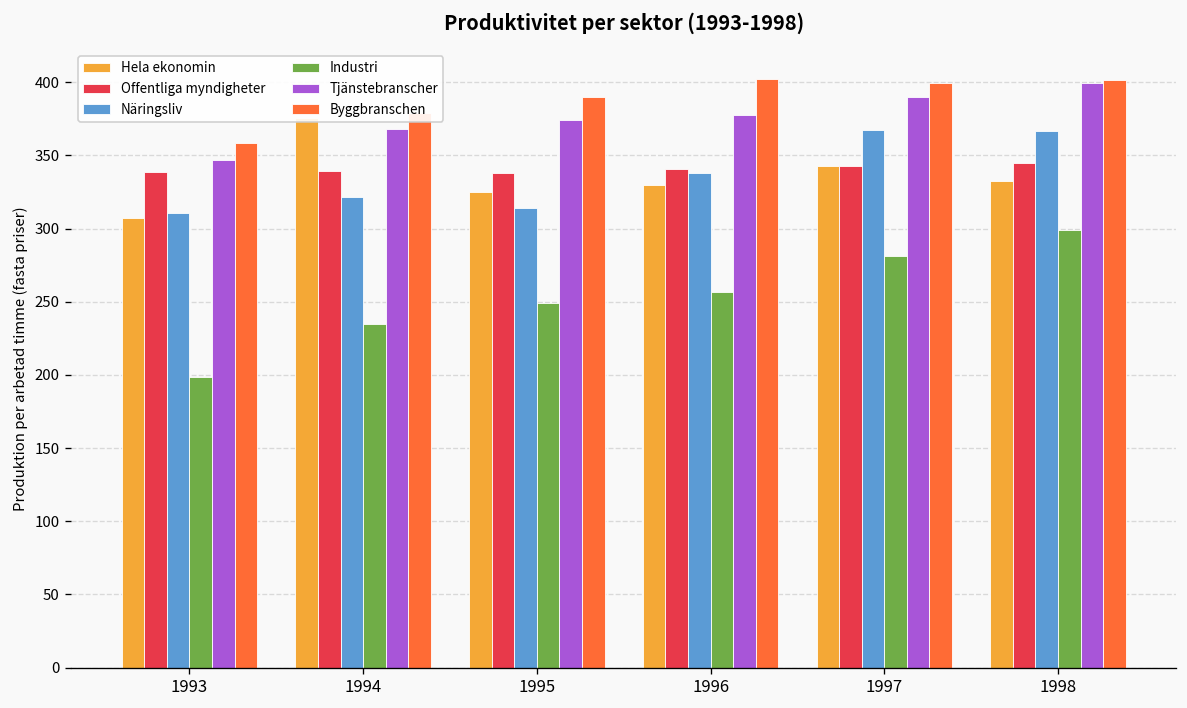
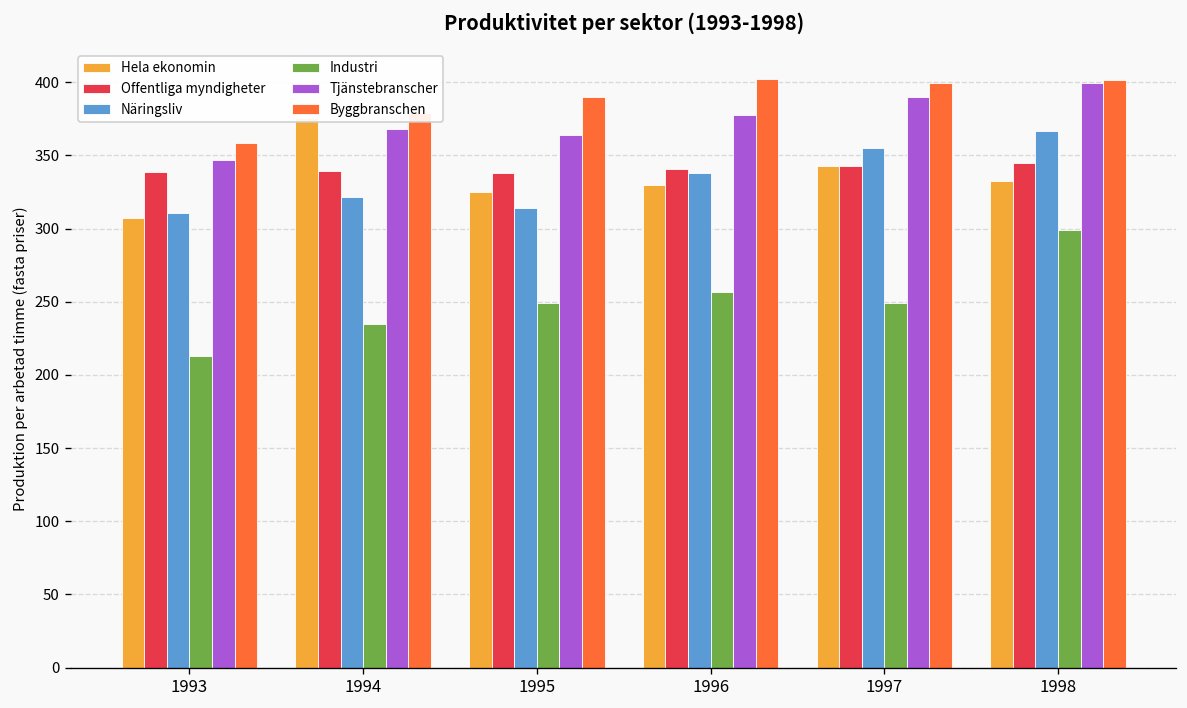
Industri, 1993: 198 -> 213
Tjänstebranscher, 1995: 375 -> 364
Näringsliv, 1997: 367 -> 355
Industri, 1997: 281 -> 249
